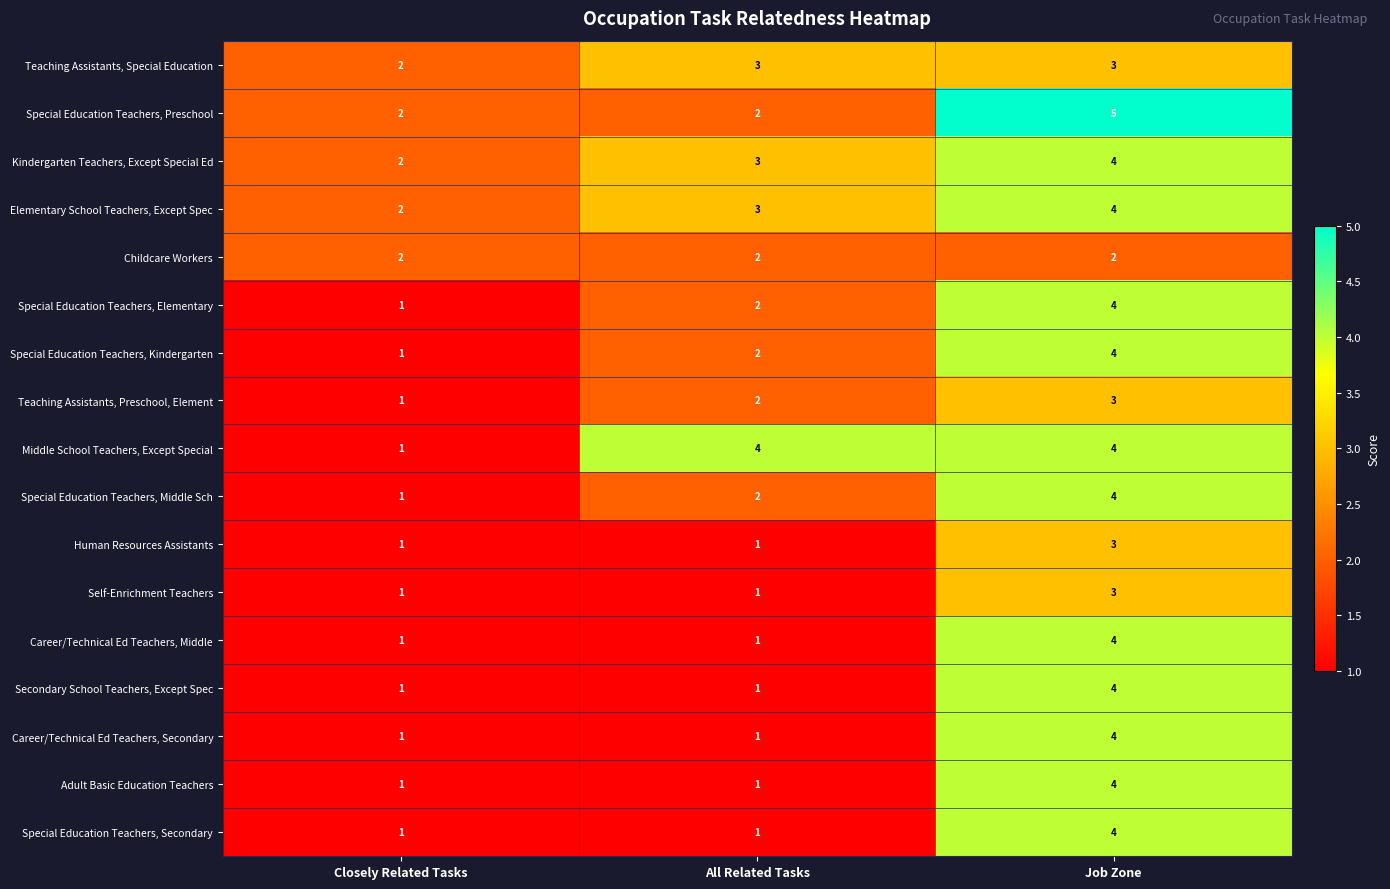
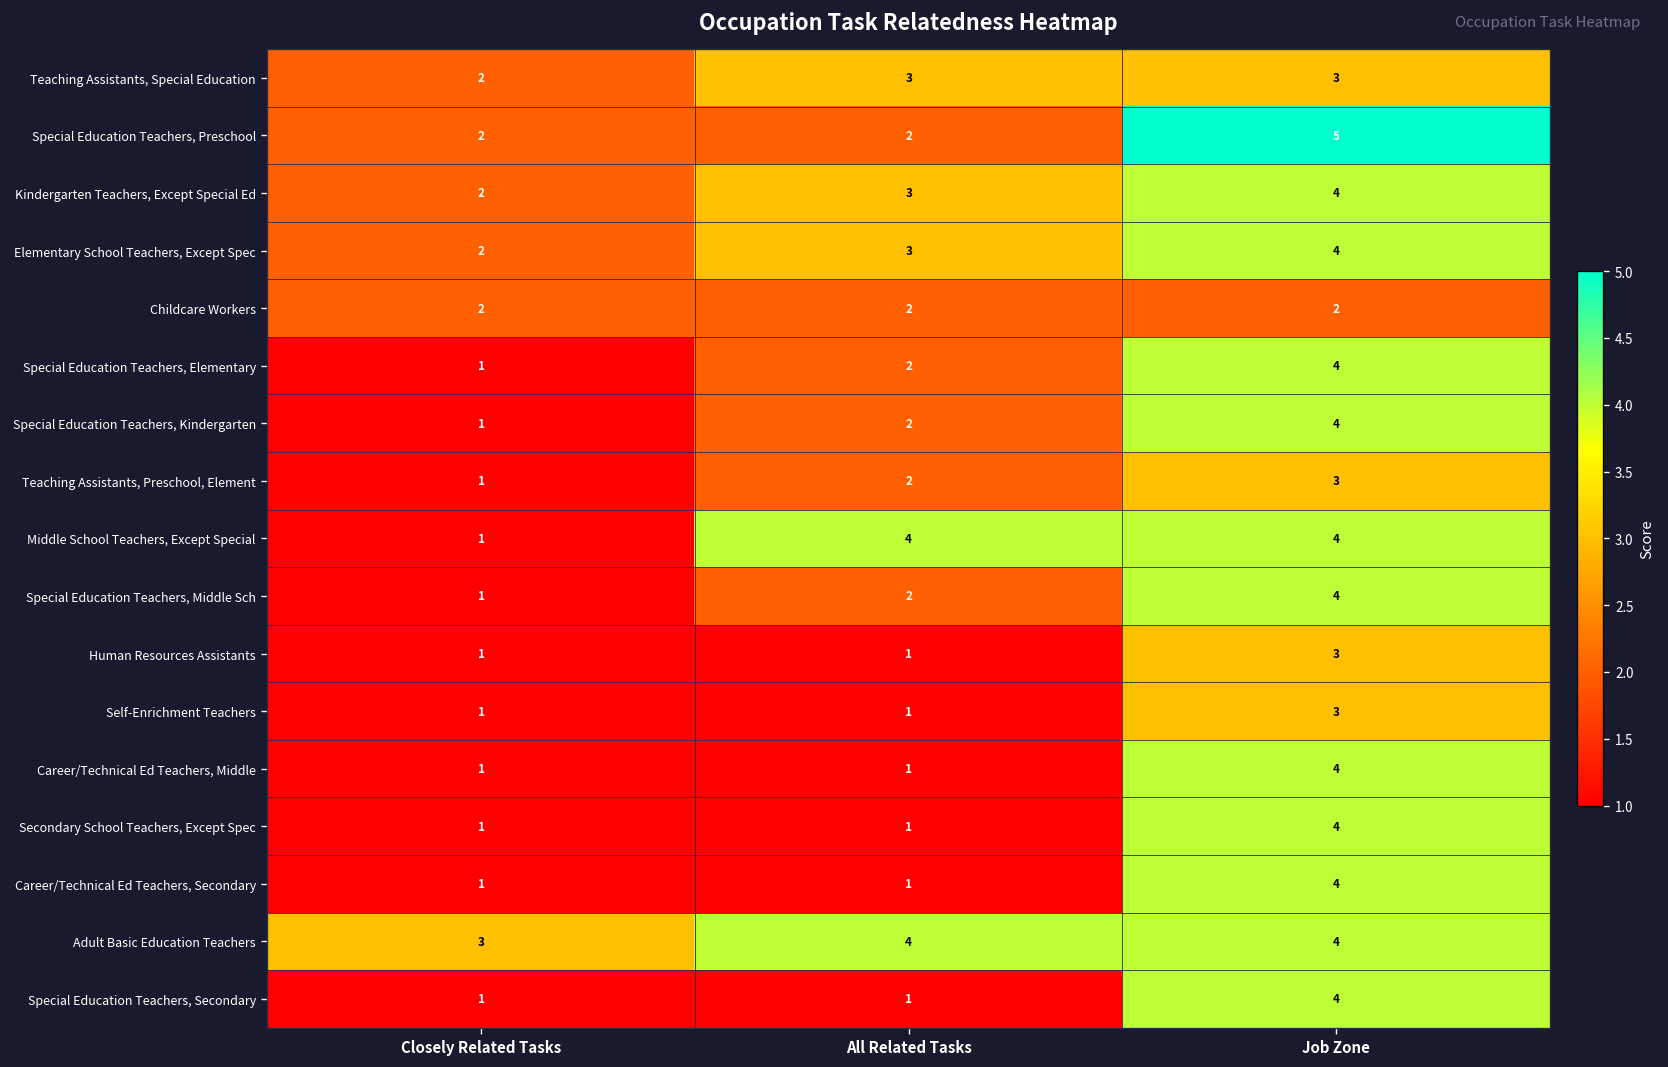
Adult Basic Education Teachers, Closely Related Tasks: 1 -> 3
Adult Basic Education Teachers, All Related Tasks: 1 -> 4
